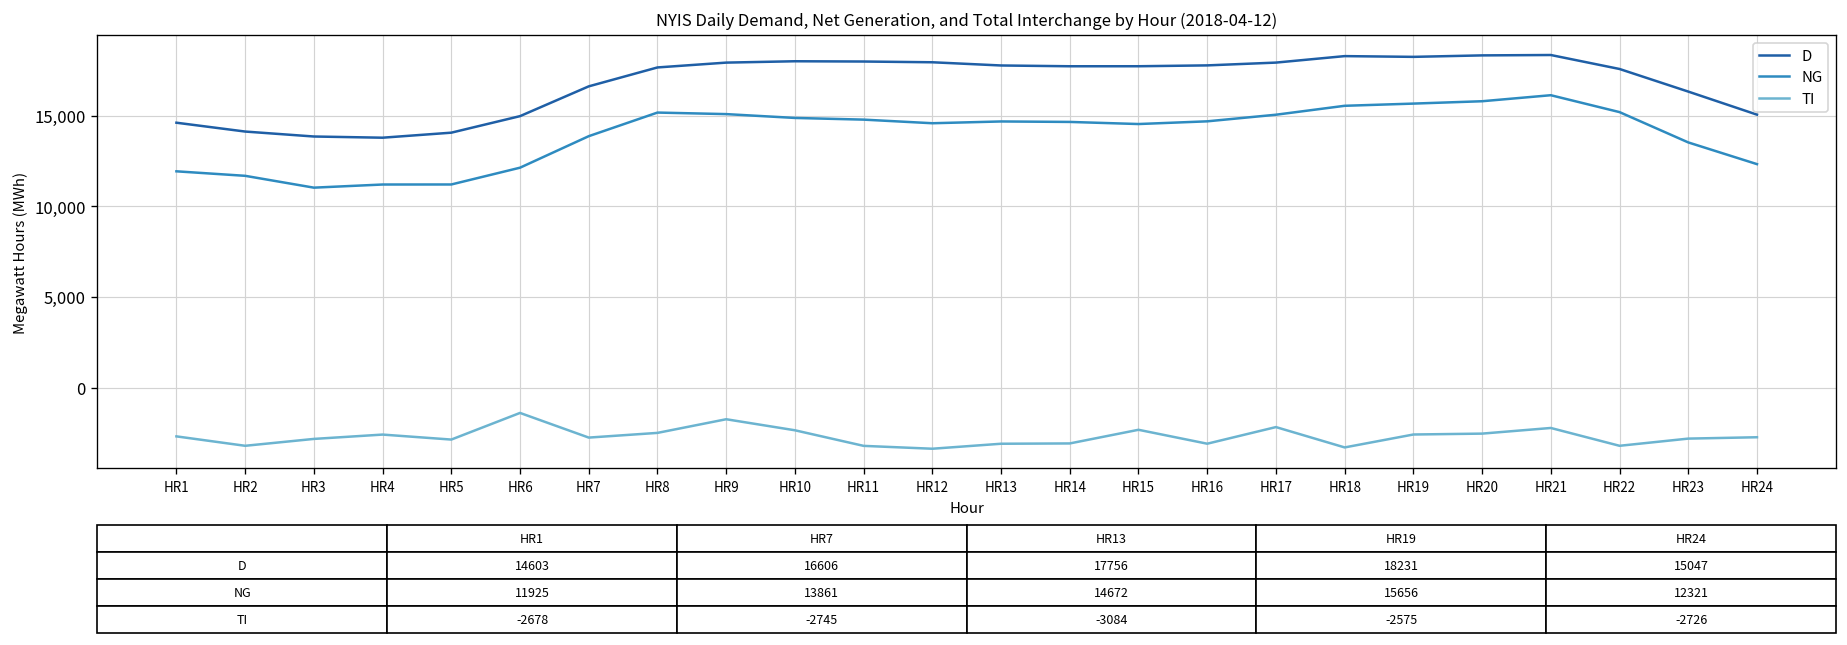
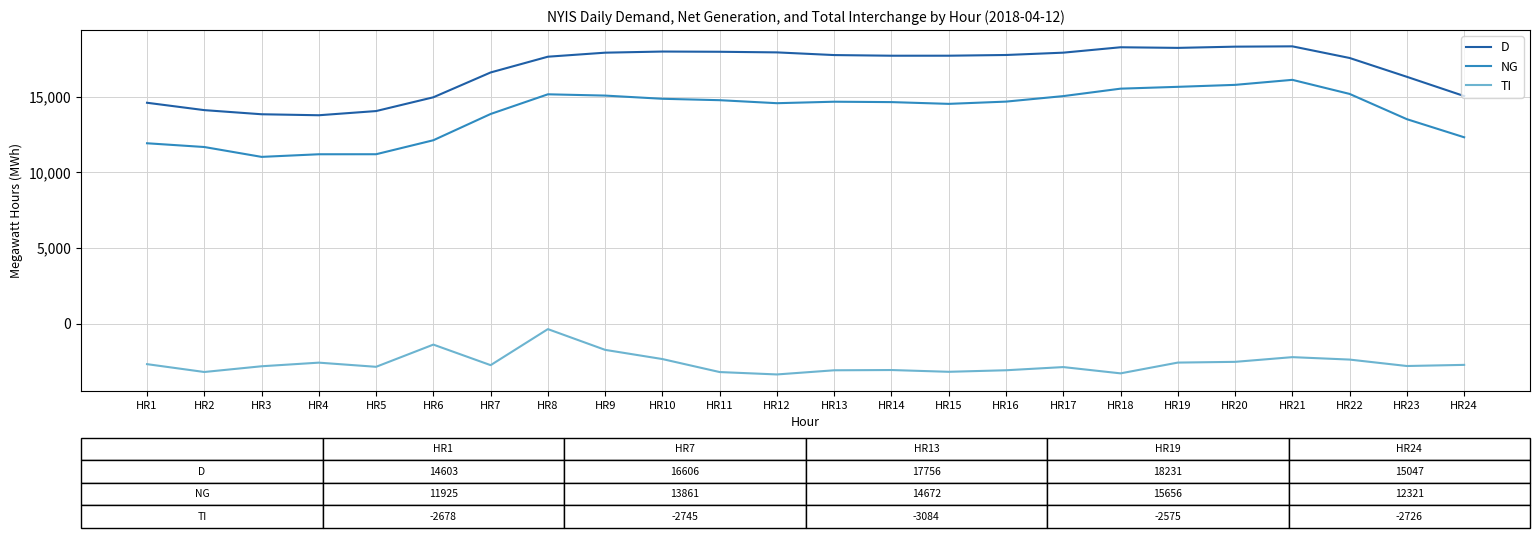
TI, HR8: -2,500 -> -400
TI, HR15: -2,300 -> -3,200
TI, HR17: -2,200 -> -2,900
TI, HR22: -3,200 -> -2,400
